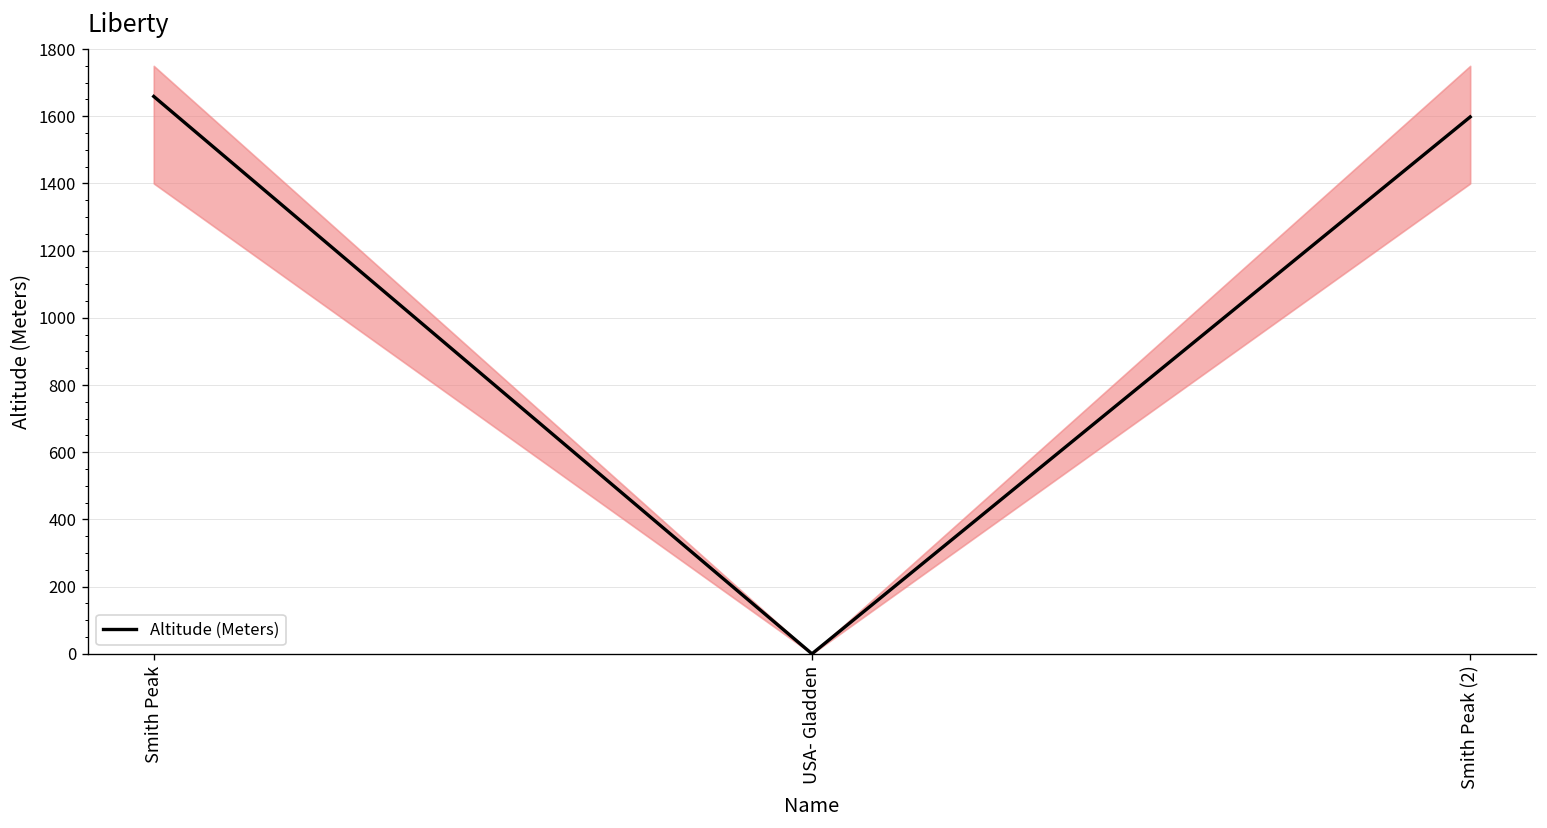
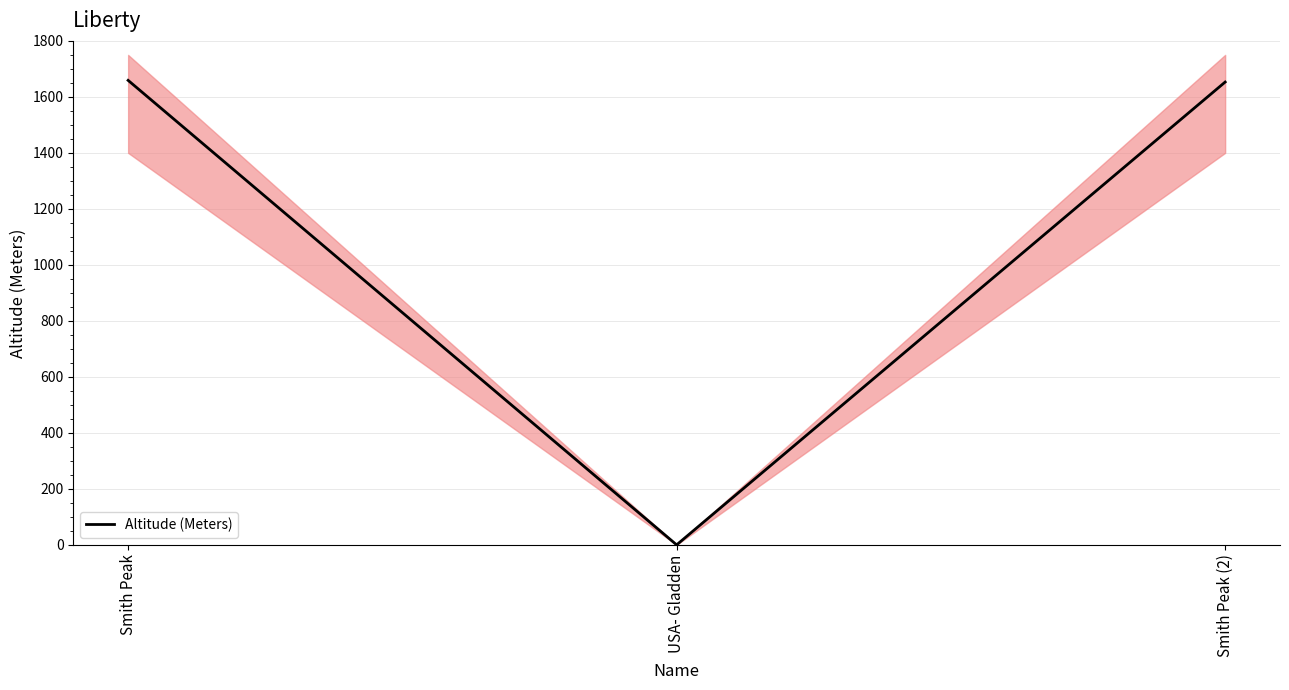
Altitude (Meters), Smith Peak (2): 1600 -> 1650
